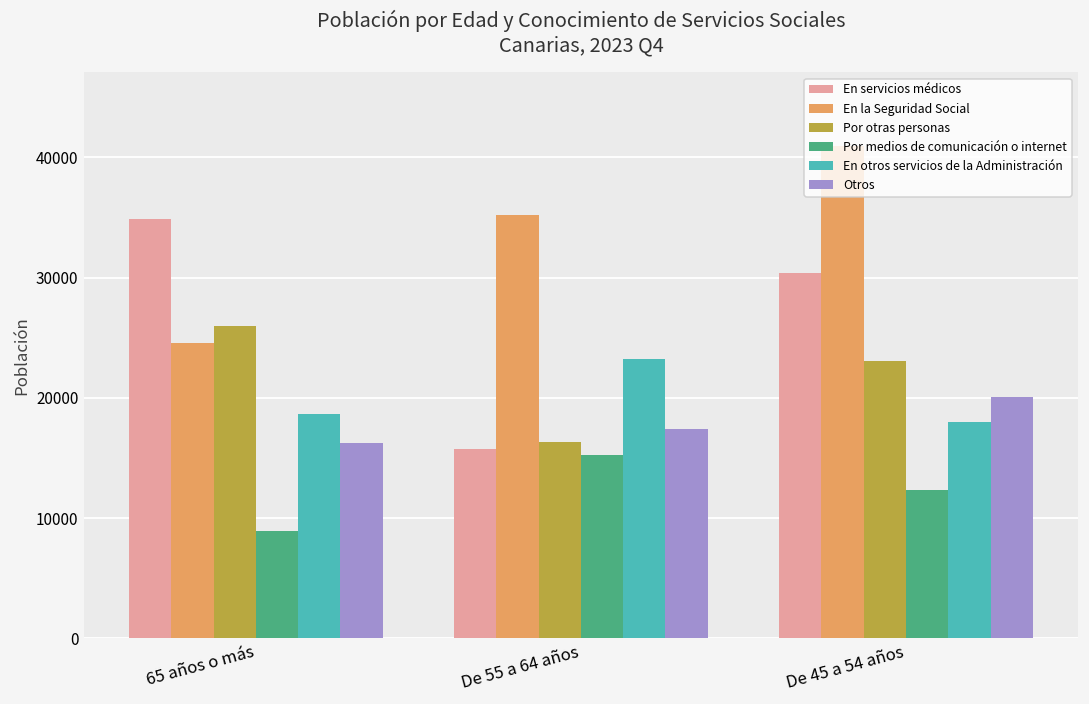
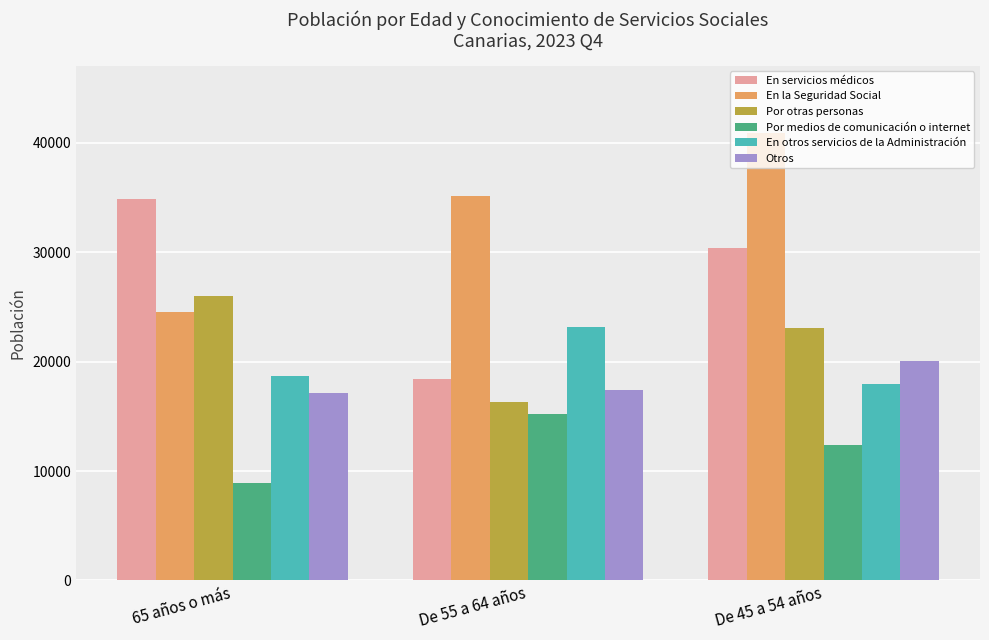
Otros, 65 años o más: 16200 -> 17200
En servicios médicos, De 55 a 64 años: 15700 -> 18400
